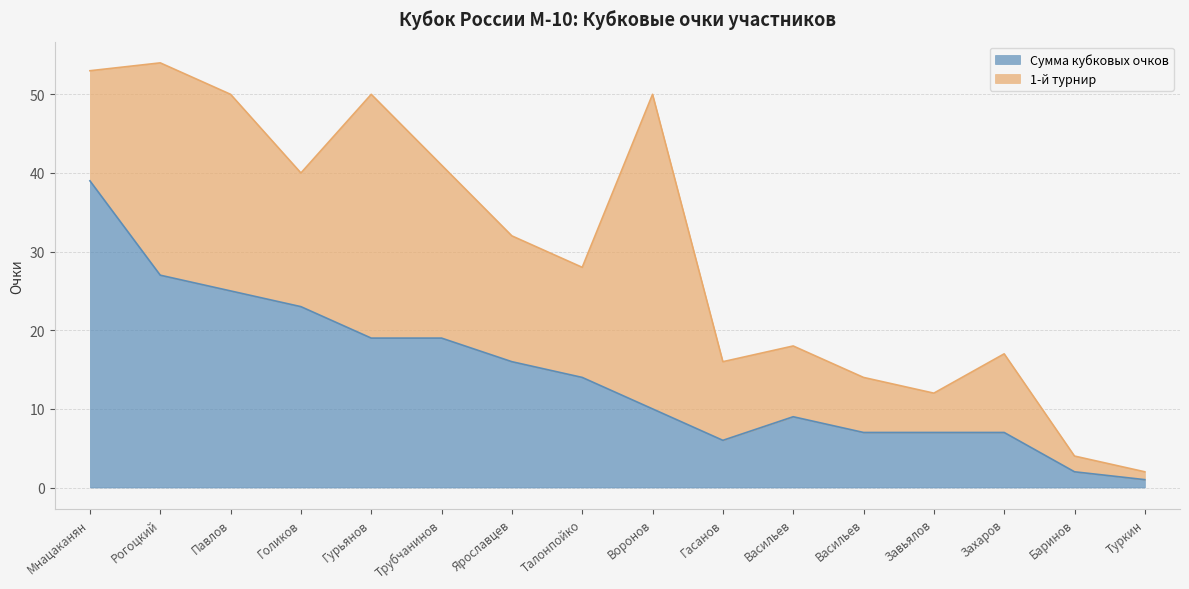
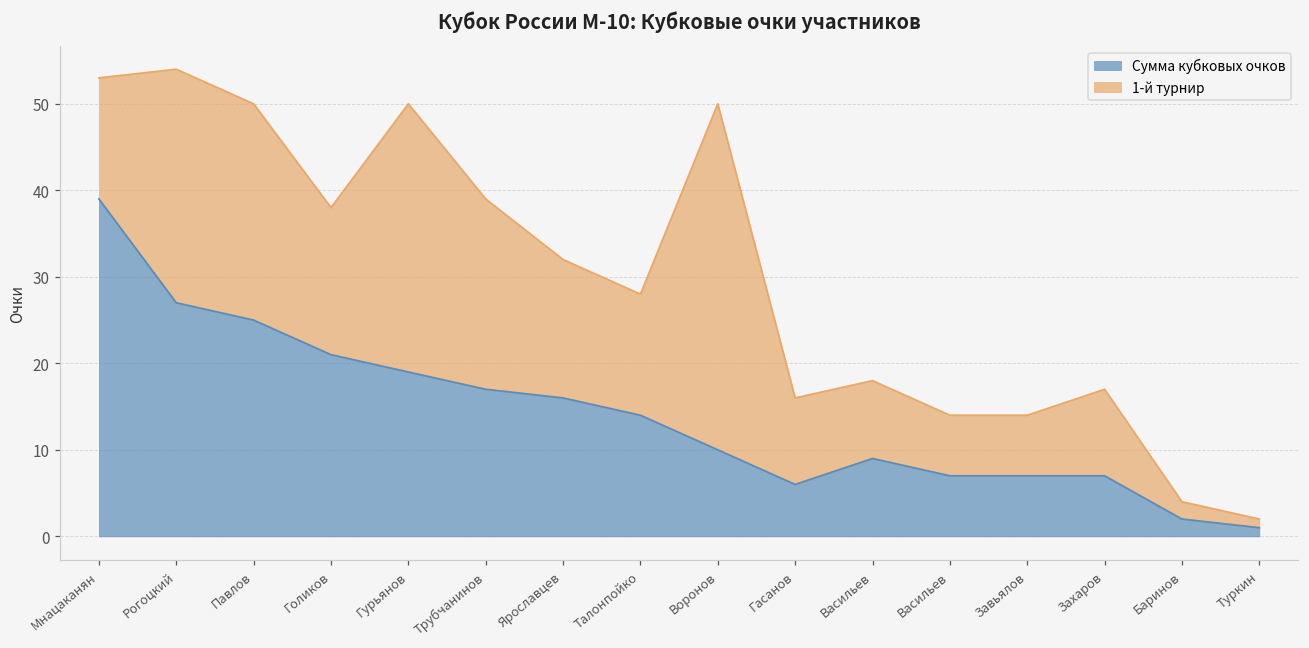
Сумма кубковых очков, Голиков: 23 -> 21
Сумма кубковых очков, Трубчанинов: 19 -> 17
1-й турнир, Завьялов: 5 -> 7
